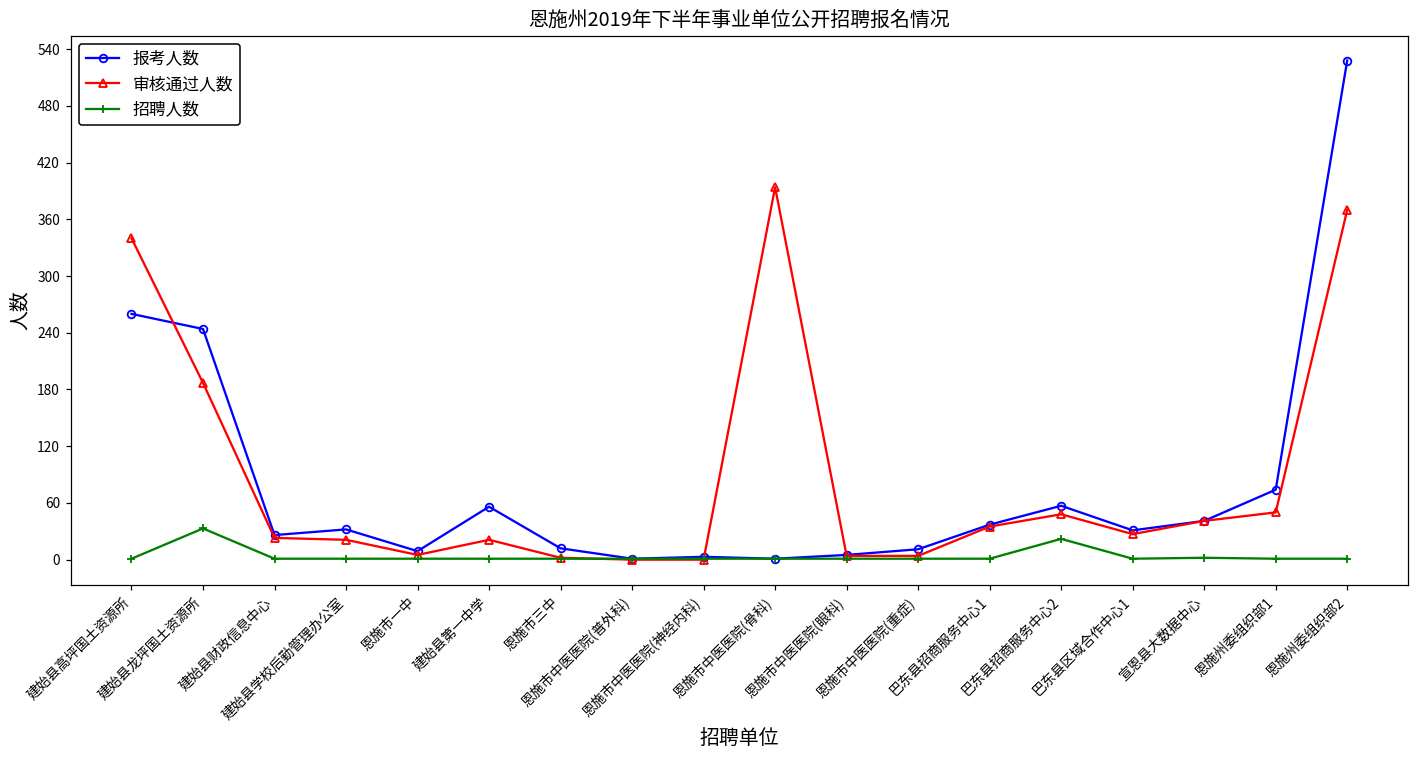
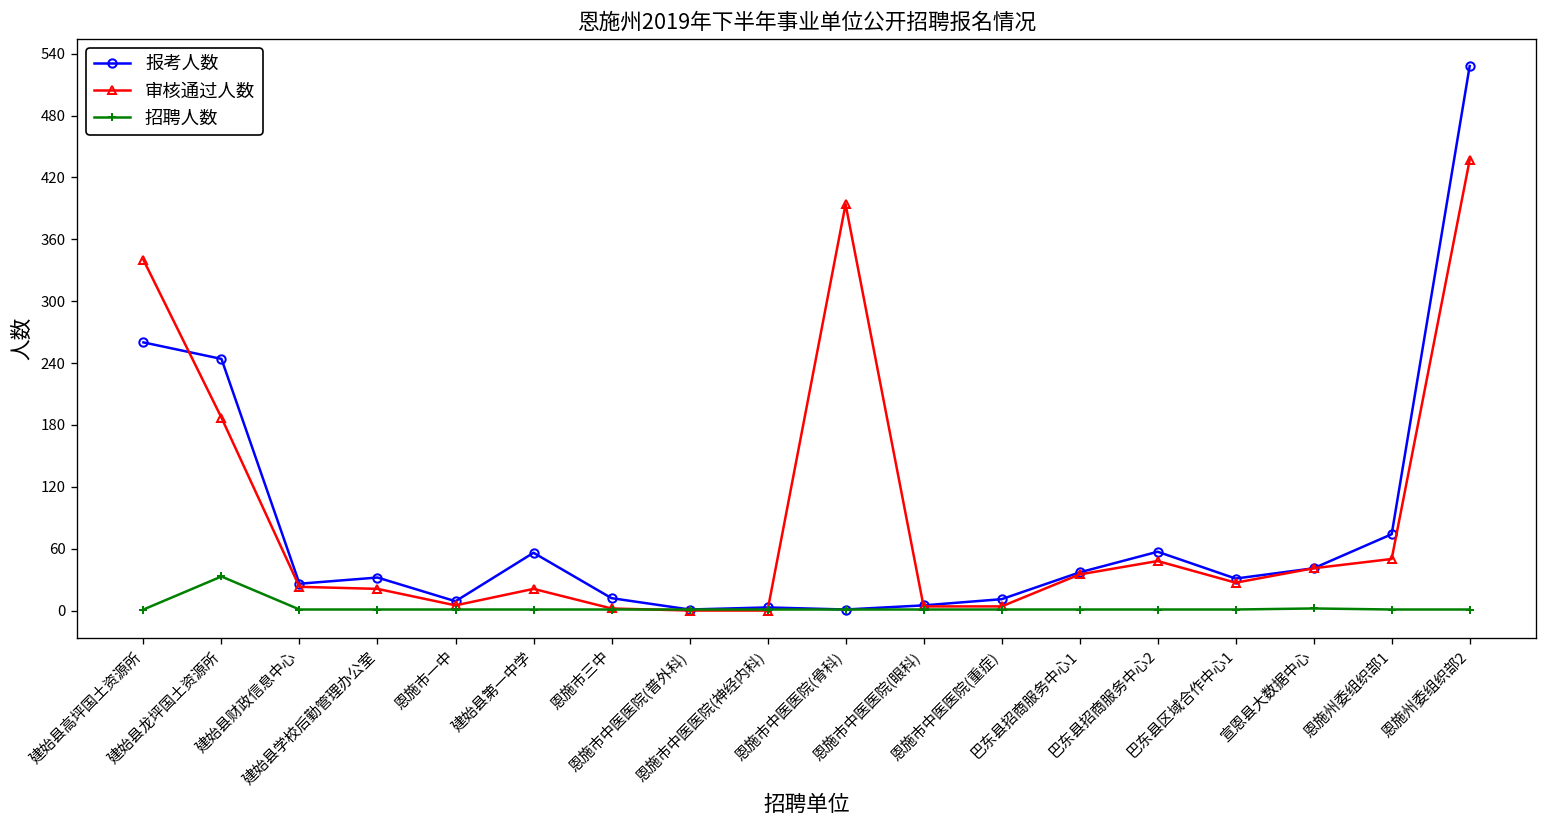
招聘人数, 巴东县招商服务中心2: 20 -> 0
审核通过人数, 恩施州委组织部2: 370 -> 440
